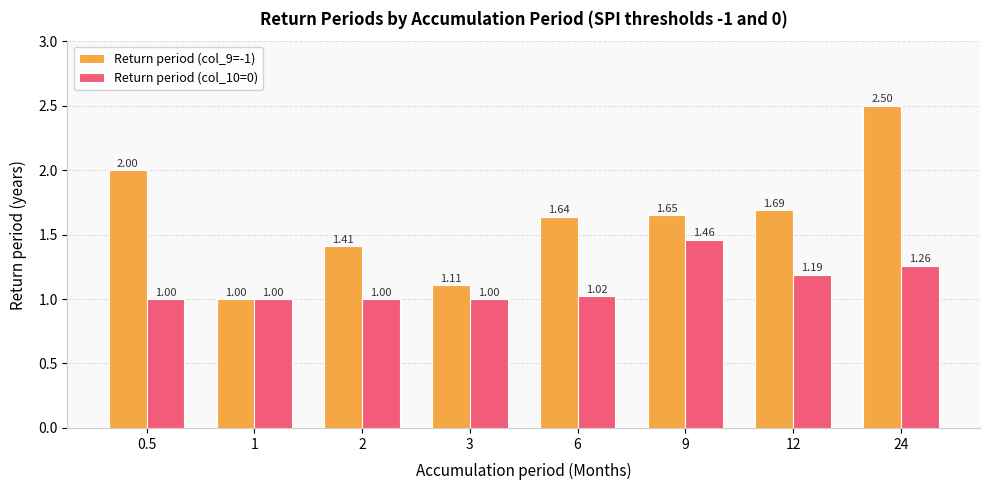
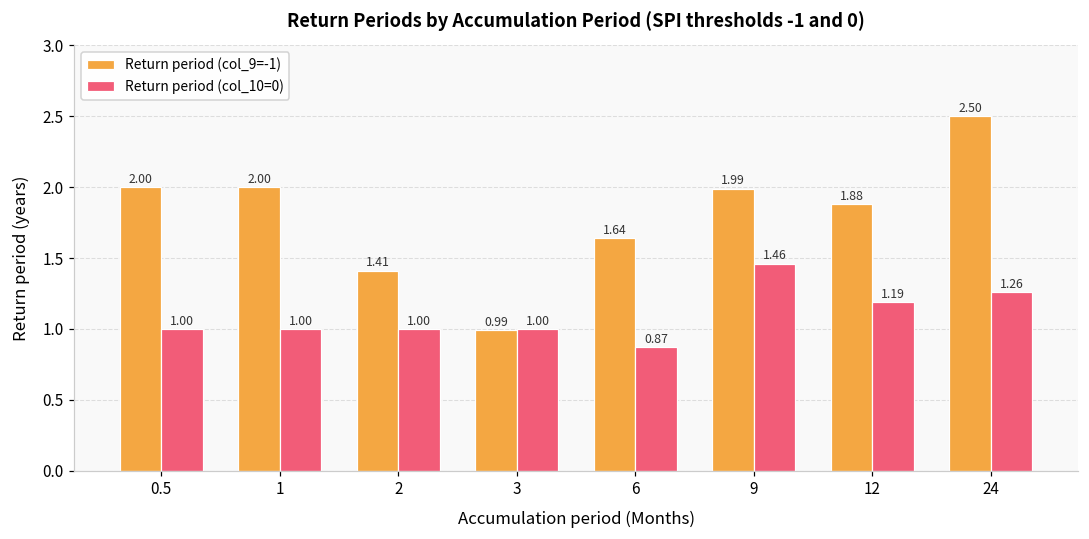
Return period (col_9=-1), 1: 1.00 -> 2.00
Return period (col_9=-1), 3: 1.11 -> 0.99
Return period (col_10=0), 6: 1.02 -> 0.87
Return period (col_9=-1), 9: 1.65 -> 1.99
Return period (col_9=-1), 12: 1.69 -> 1.88
